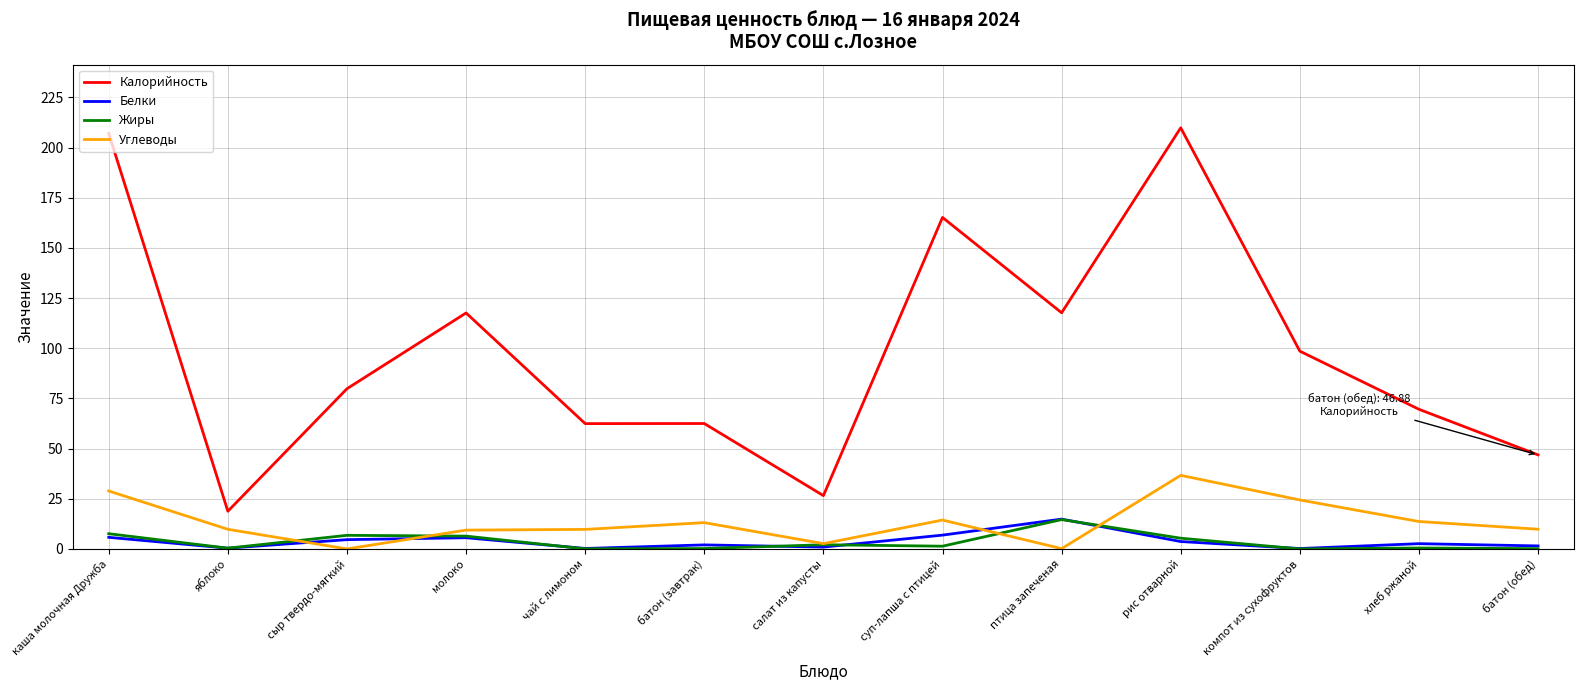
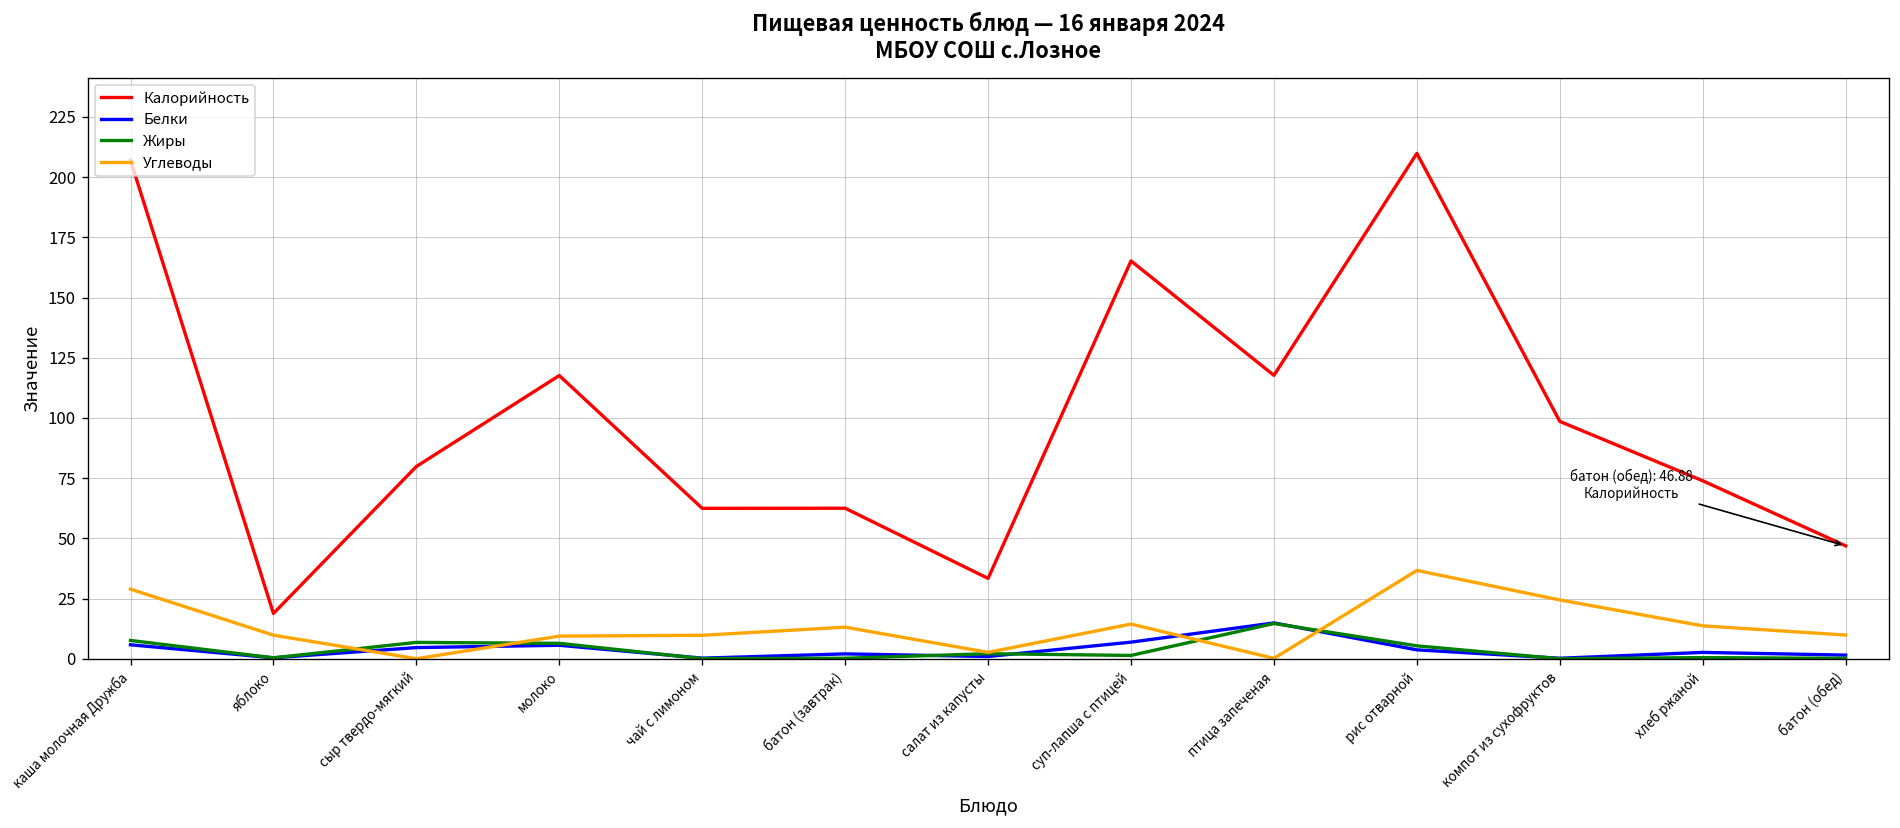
Калорийность, салат из капусты: 27 -> 33
Калорийность, хлеб ржаной: 70 -> 74
